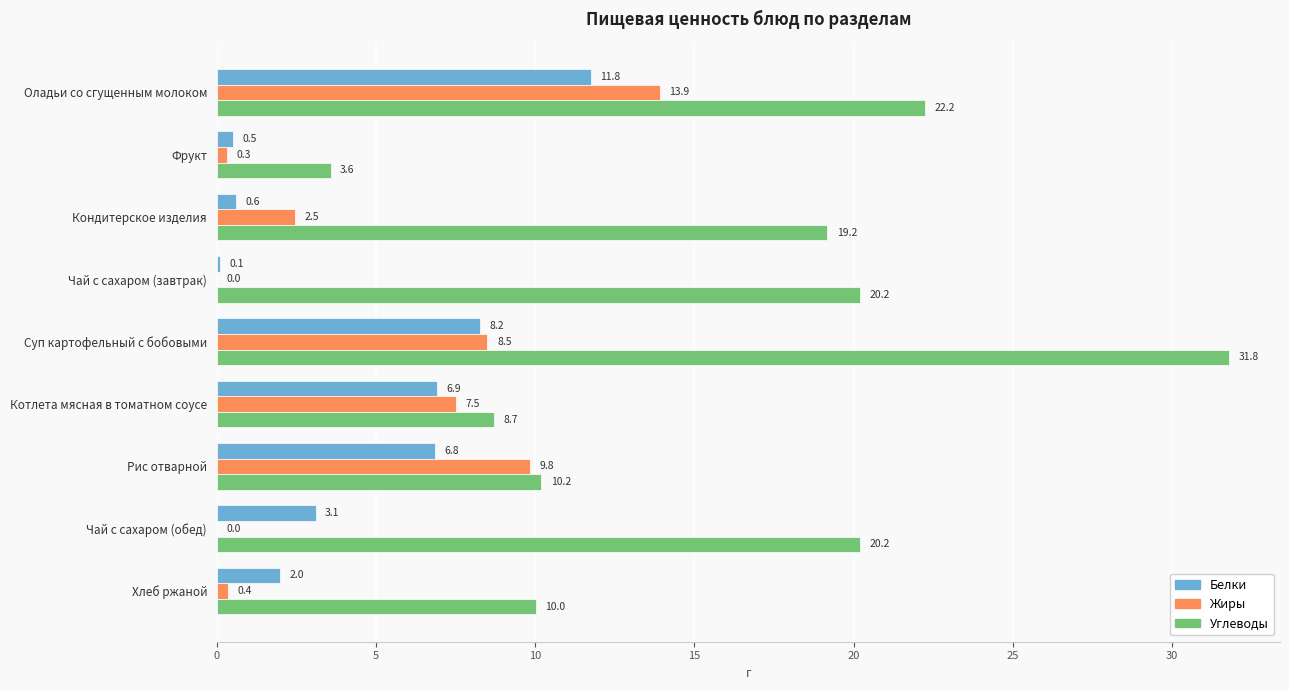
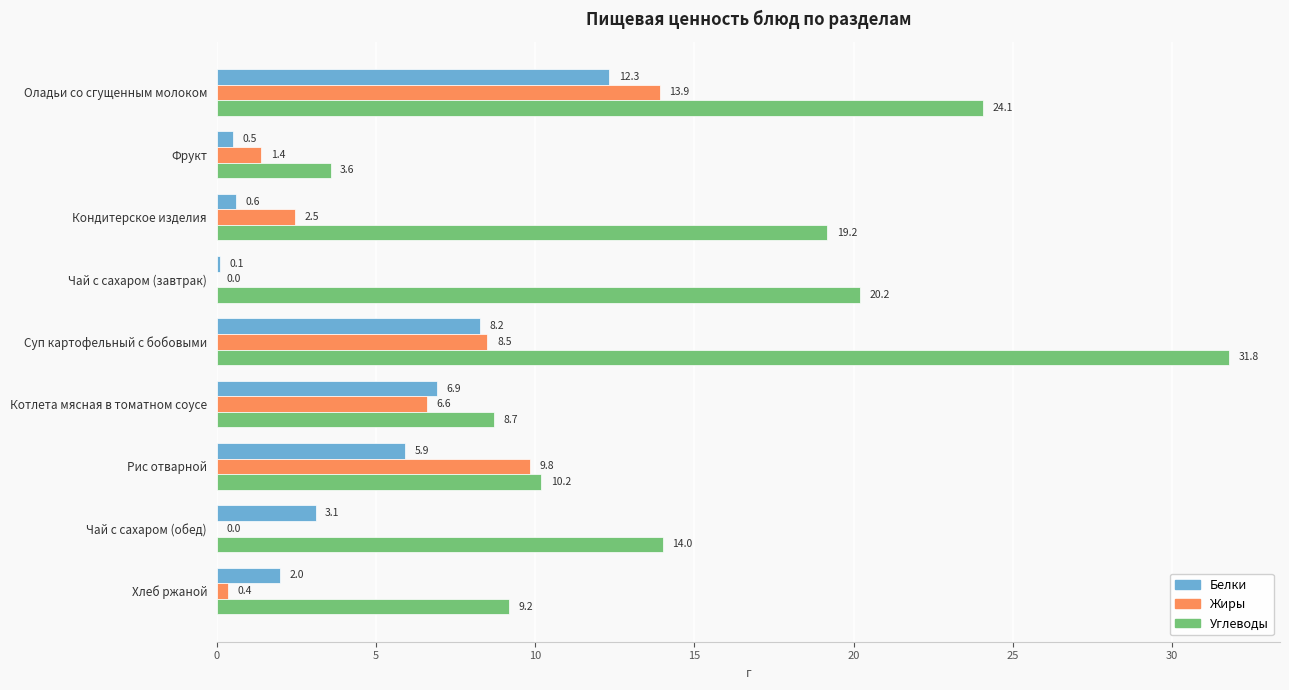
Белки, Оладьи со сгущенным молоком: 11.8 -> 12.3
Углеводы, Оладьи со сгущенным молоком: 22.2 -> 24.1
Жиры, Фрукт: 0.3 -> 1.4
Жиры, Котлета мясная в томатном соусе: 7.5 -> 6.6
Белки, Рис отварной: 6.8 -> 5.9
Углеводы, Чай с сахаром (обед): 20.2 -> 14.0
Углеводы, Хлеб ржаной: 10.0 -> 9.2
